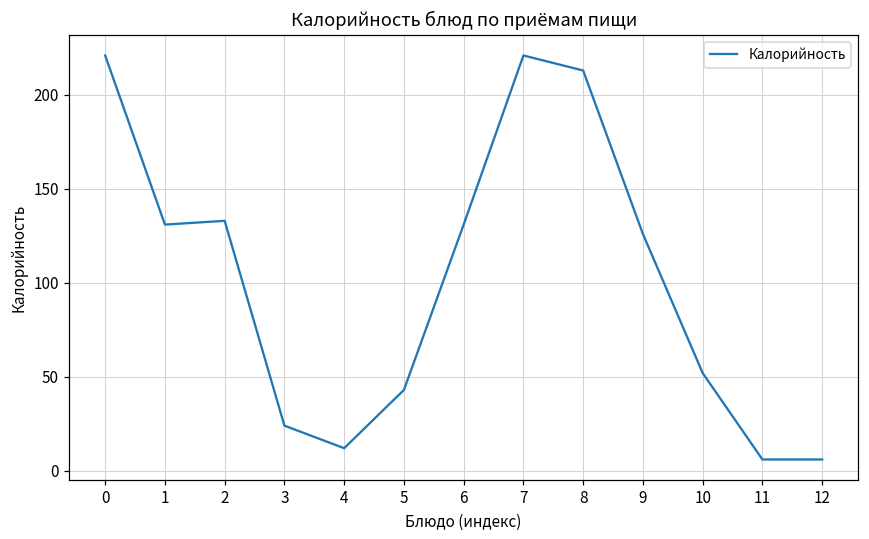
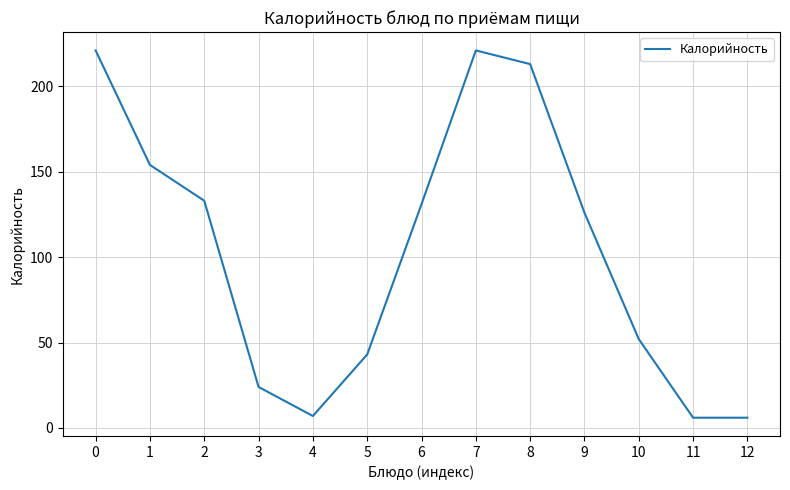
1: 131 -> 154
4: 12 -> 7
